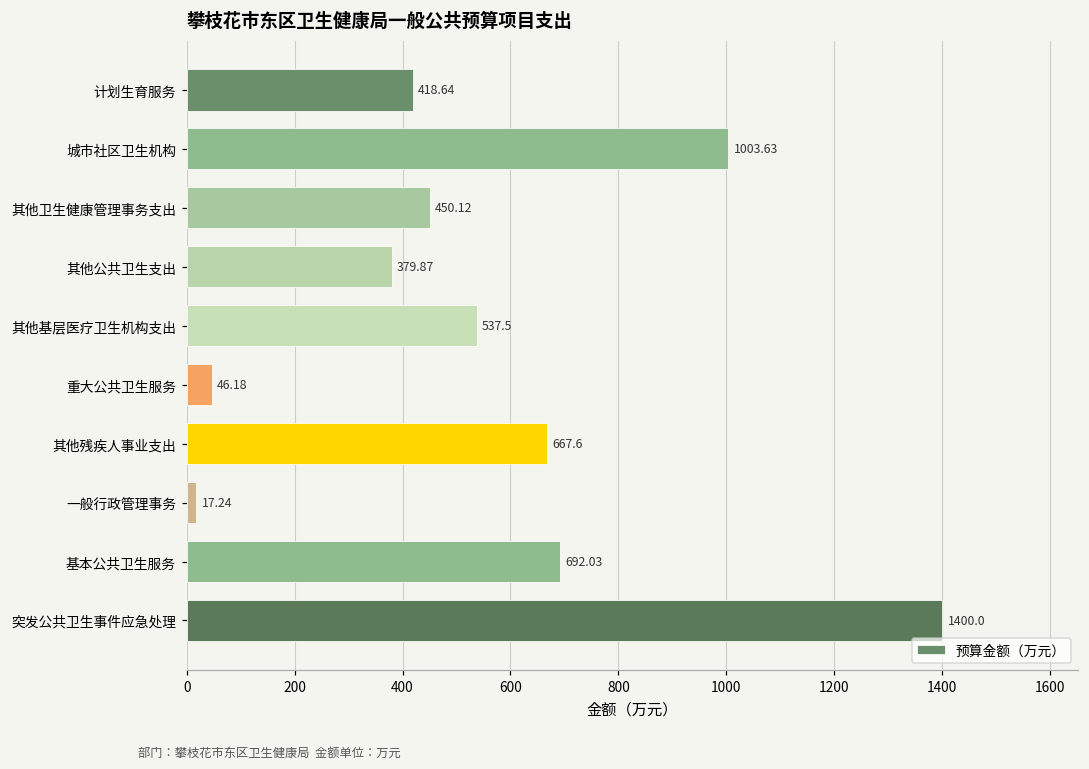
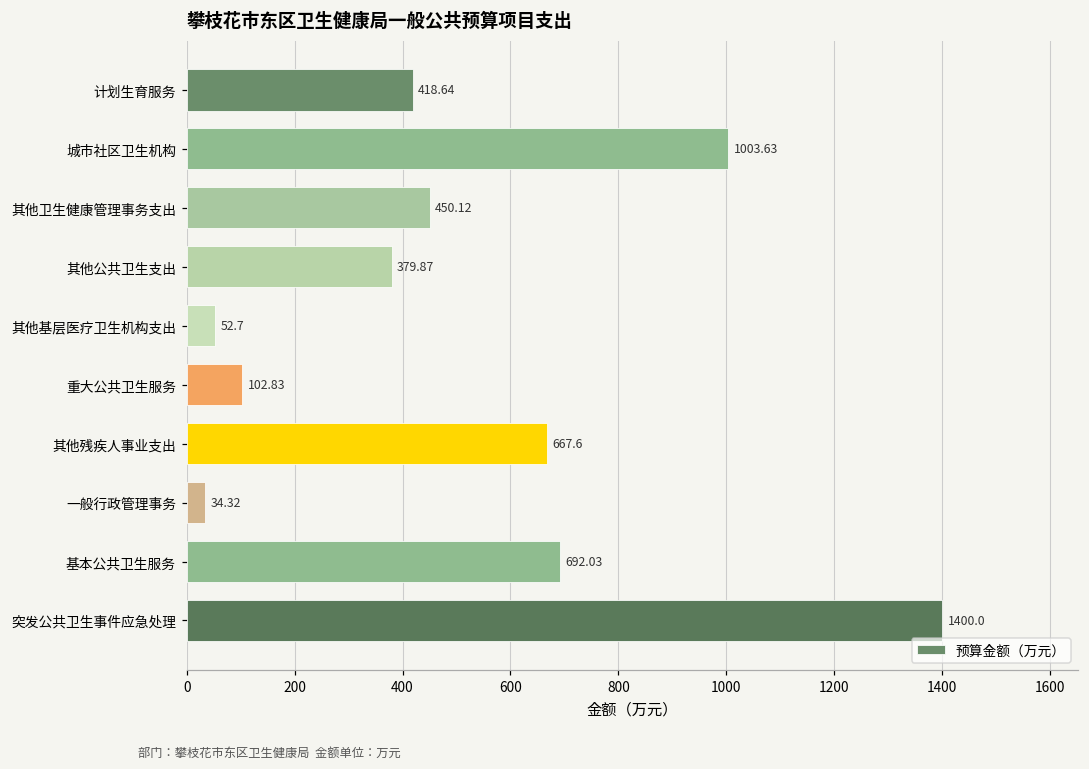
其他基层医疗卫生机构支出: 537.5 -> 52.7
重大公共卫生服务: 46.18 -> 102.83
一般行政管理事务: 17.24 -> 34.32
